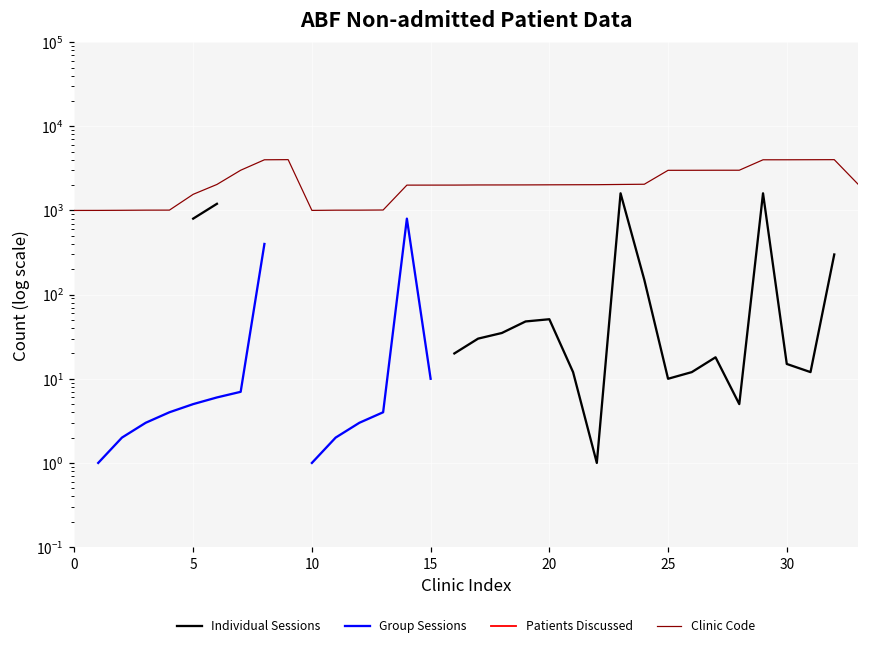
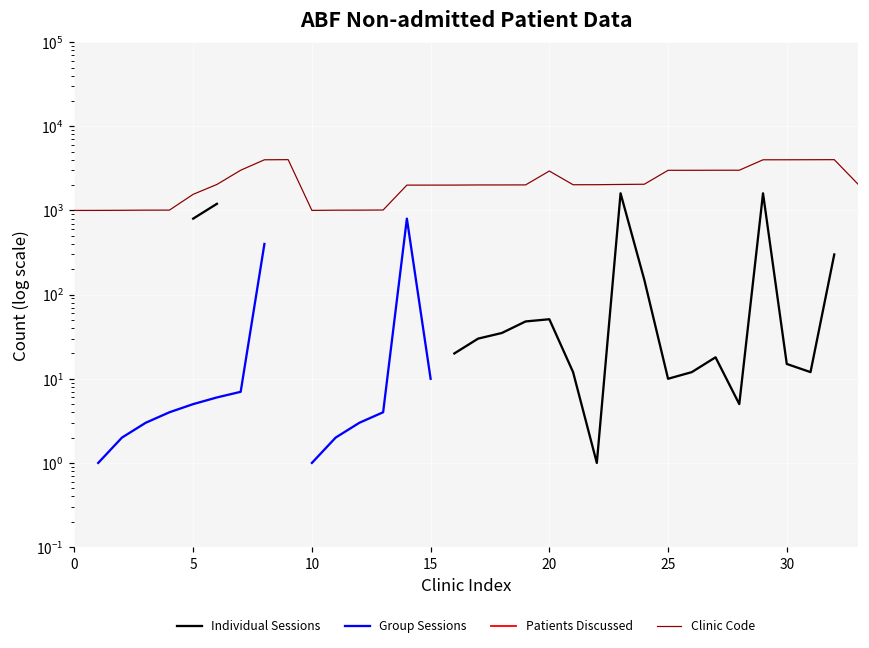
Clinic Code, 20: 2000 -> 2900
